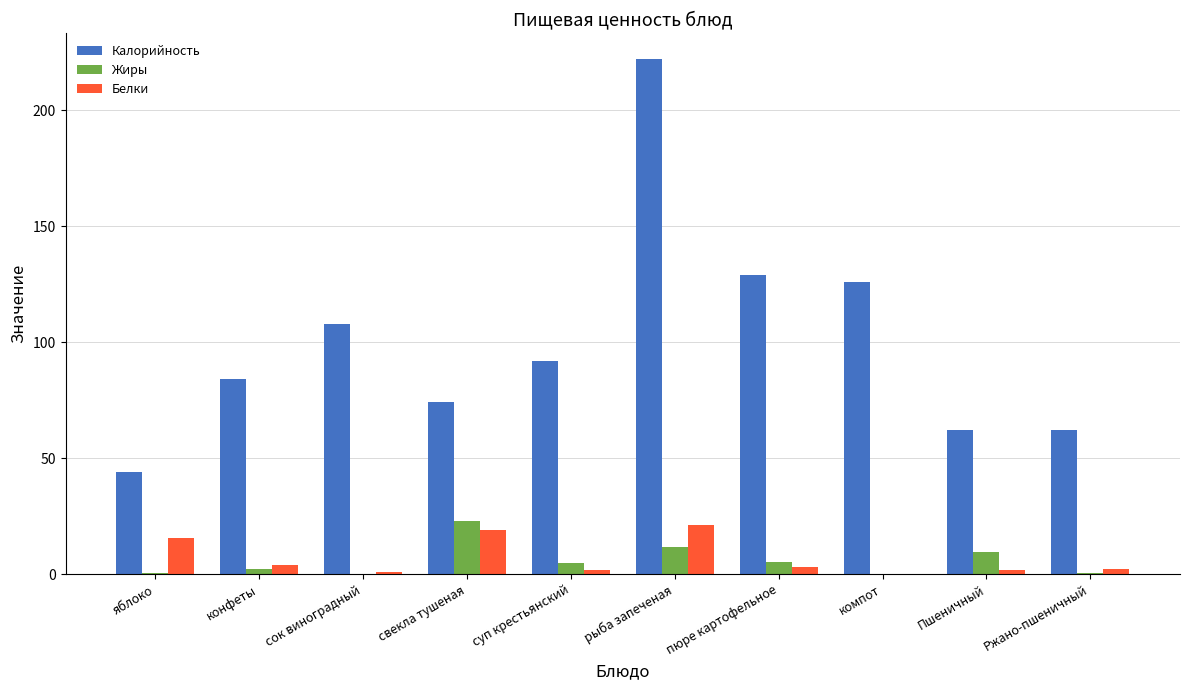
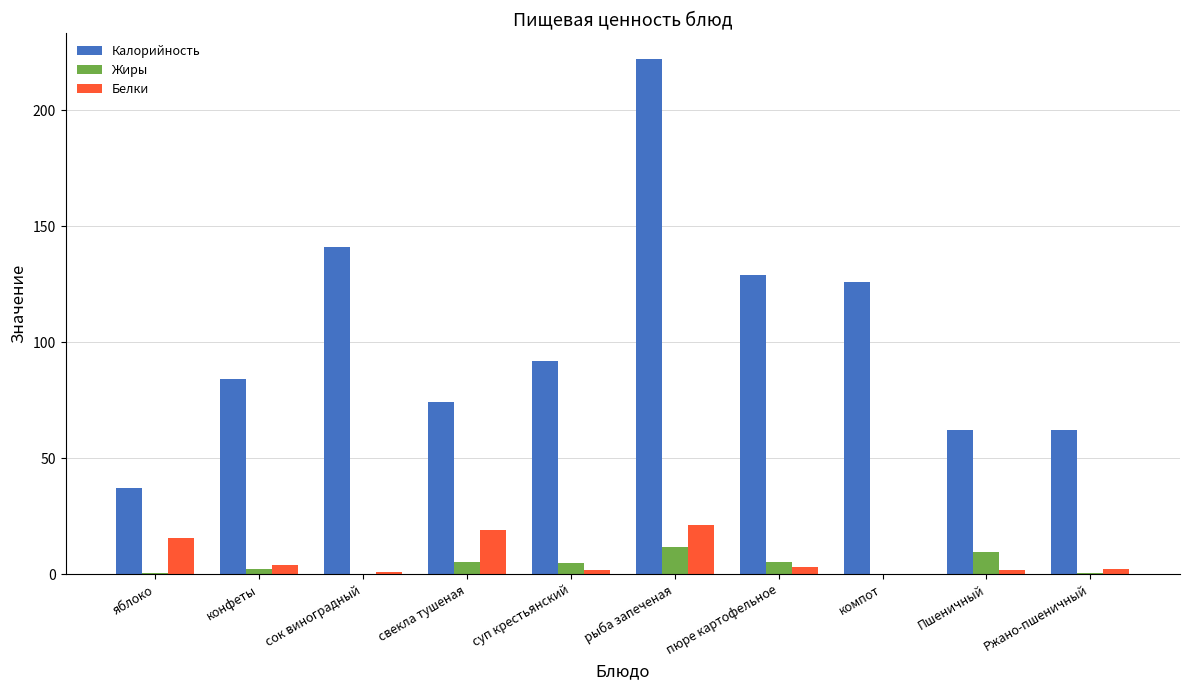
Калорийность, яблоко: 44 -> 37
Калорийность, сок виноградный: 108 -> 141
Жиры, свекла тушеная: 23 -> 5
